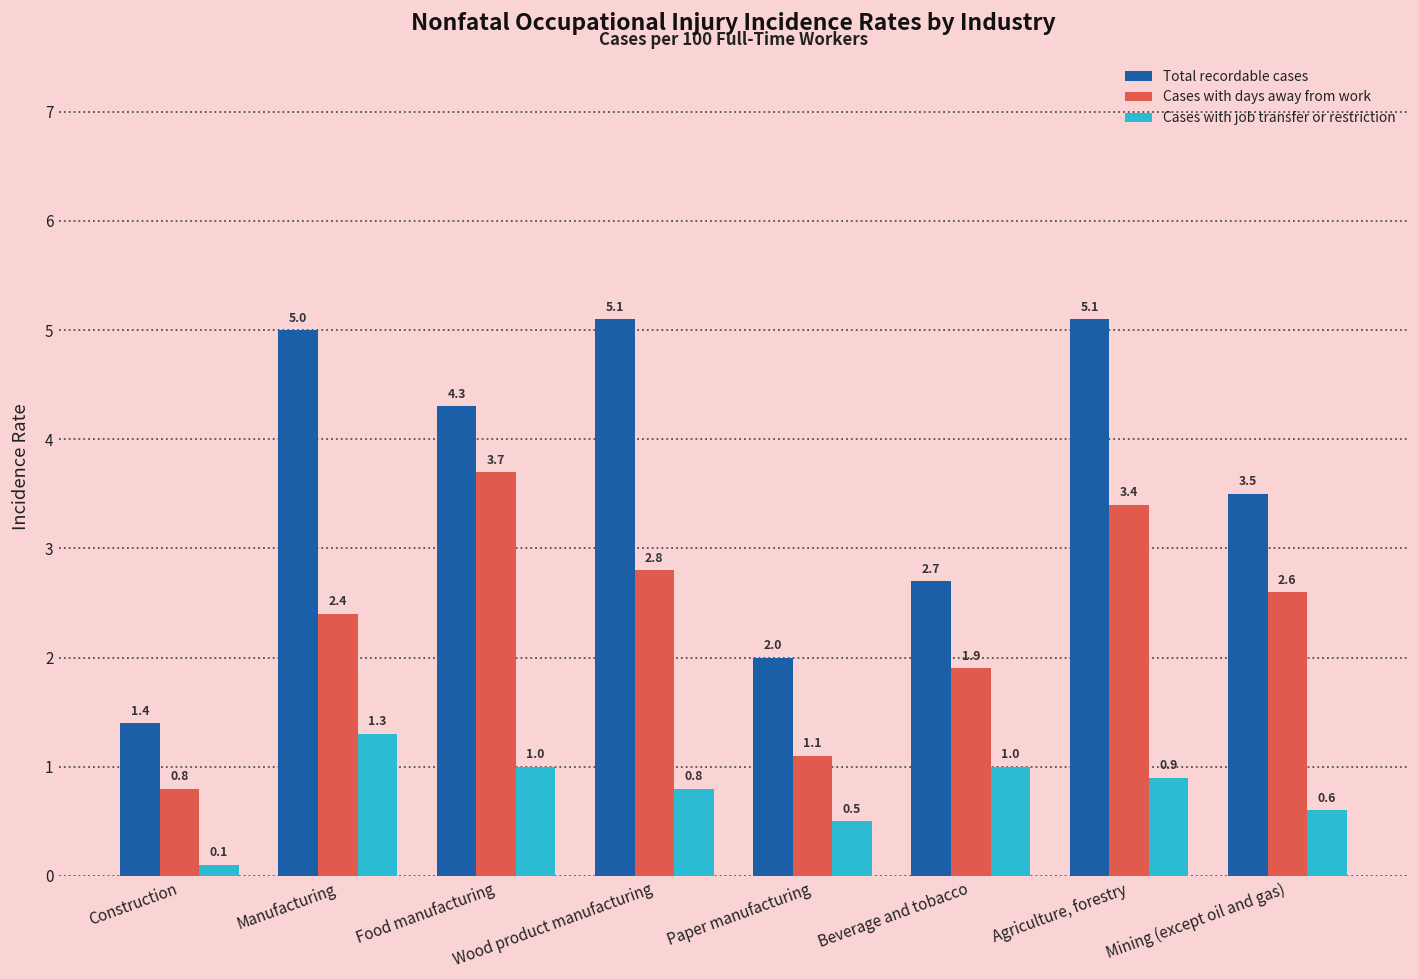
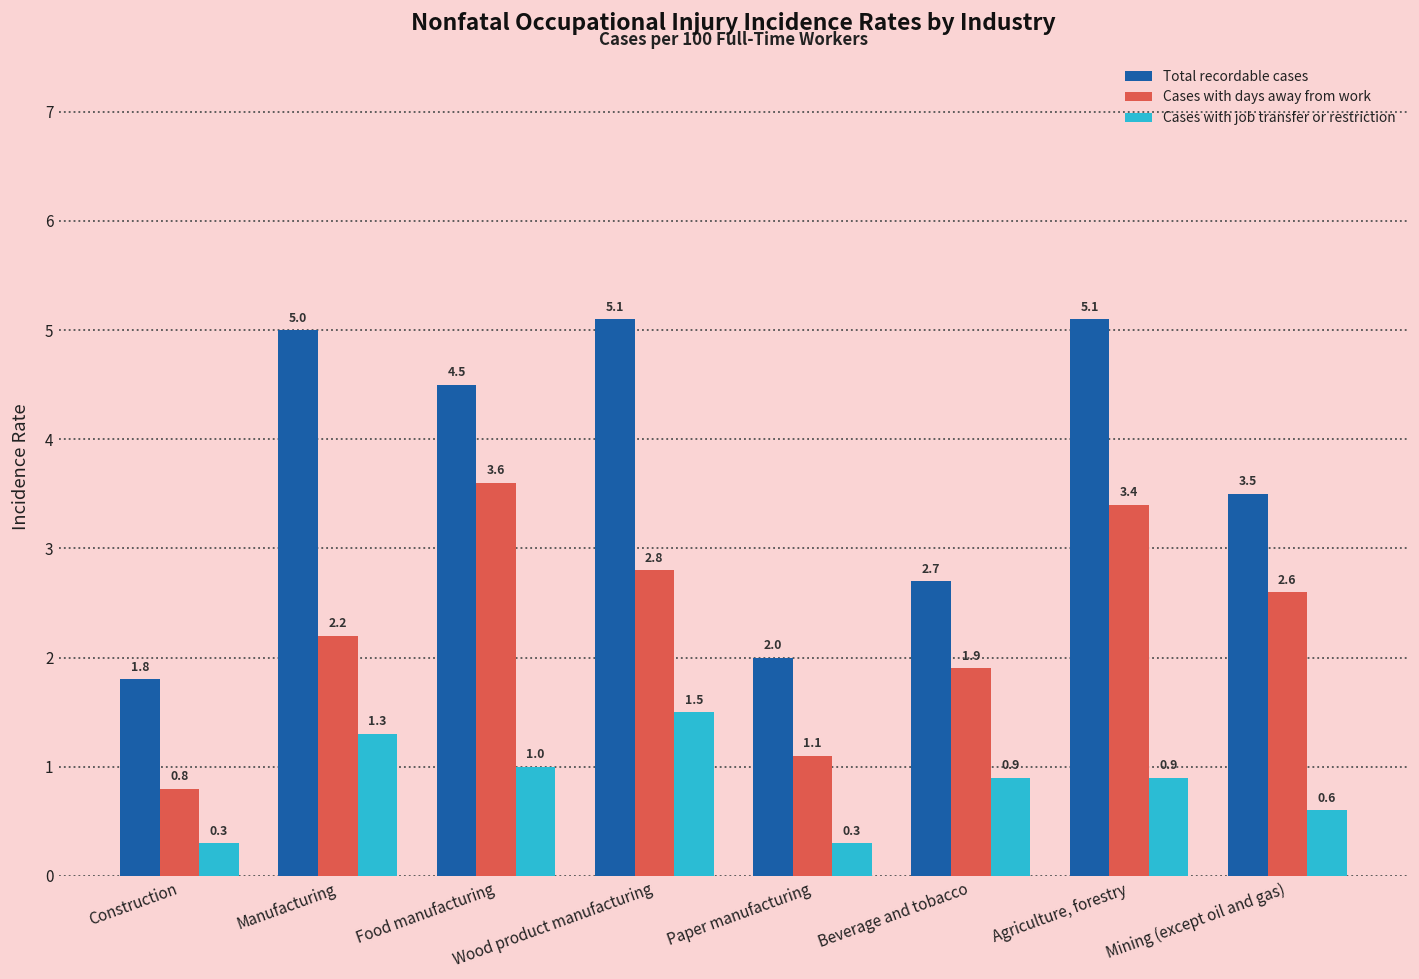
Total recordable cases, Construction: 1.4 -> 1.8
Cases with job transfer or restriction, Construction: 0.1 -> 0.3
Cases with days away from work, Manufacturing: 2.4 -> 2.2
Total recordable cases, Food manufacturing: 4.3 -> 4.5
Cases with days away from work, Food manufacturing: 3.7 -> 3.6
Cases with job transfer or restriction, Wood product manufacturing: 0.8 -> 1.5
Cases with job transfer or restriction, Paper manufacturing: 0.5 -> 0.3
Cases with job transfer or restriction, Beverage and tobacco: 1.0 -> 0.9
